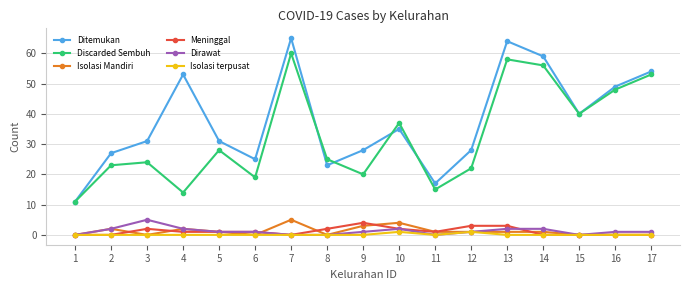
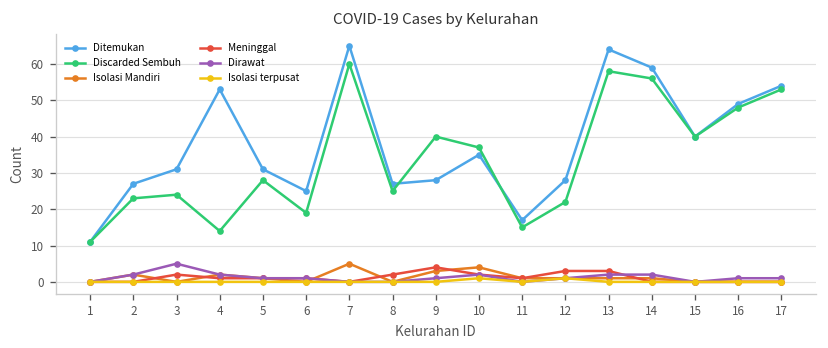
Ditemukan, 8: 23 -> 27
Discarded Sembuh, 9: 20 -> 40
